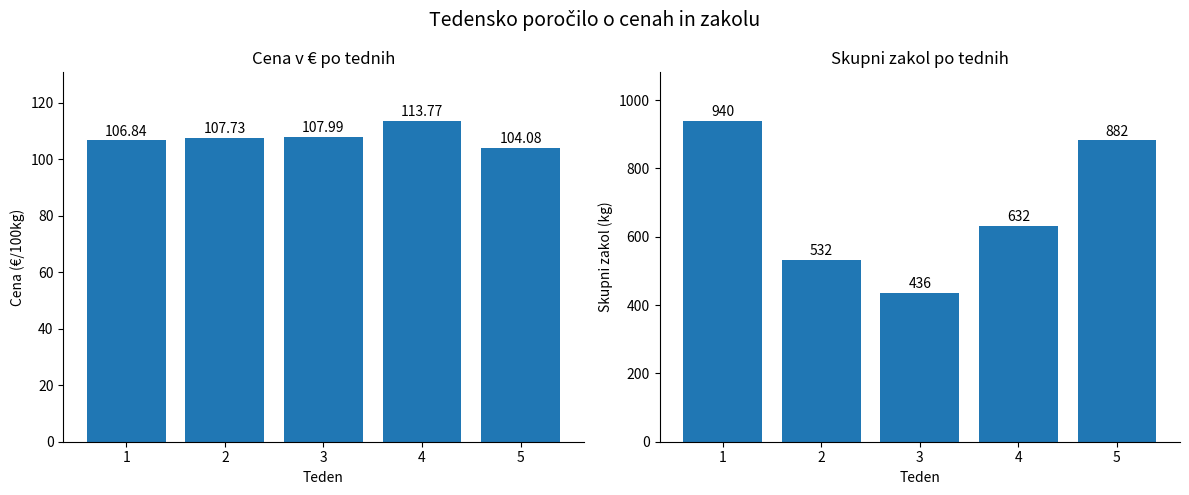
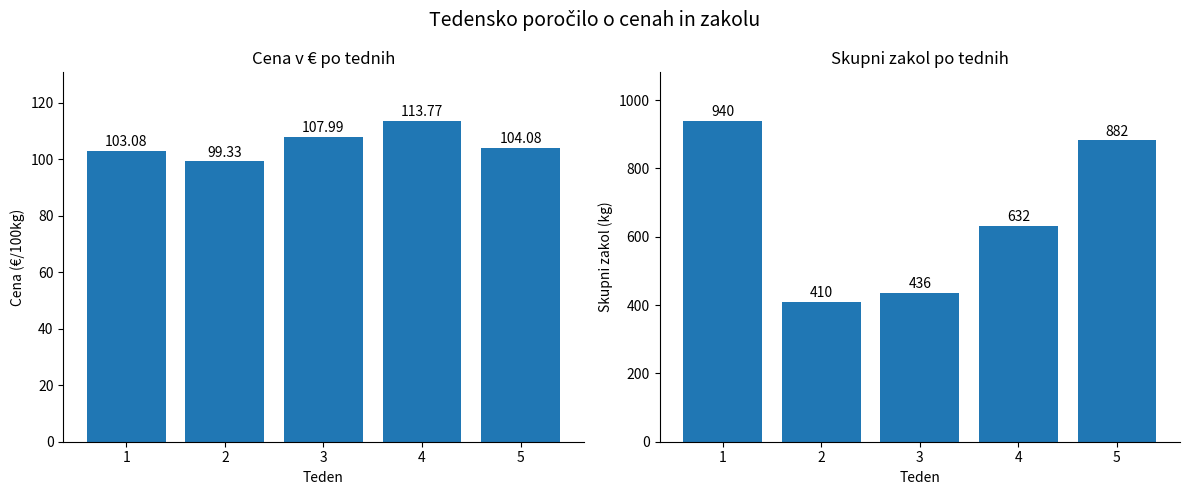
Cena v € po tednih, 1: 106.84 -> 103.08
Cena v € po tednih, 2: 107.73 -> 99.33
Skupni zakol po tednih, 2: 532 -> 410
